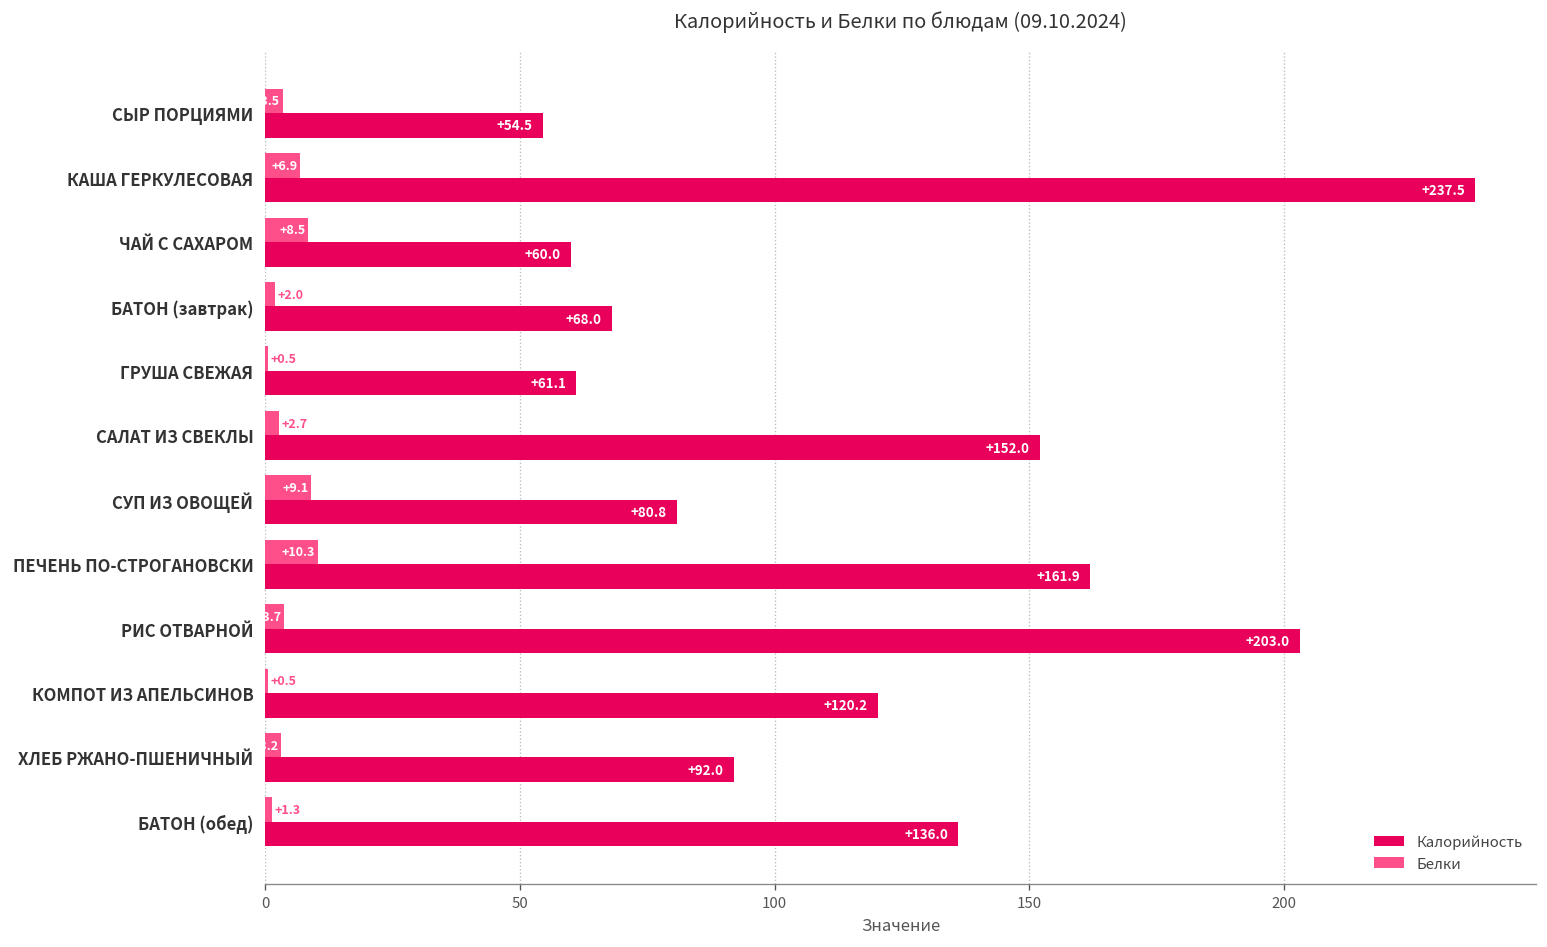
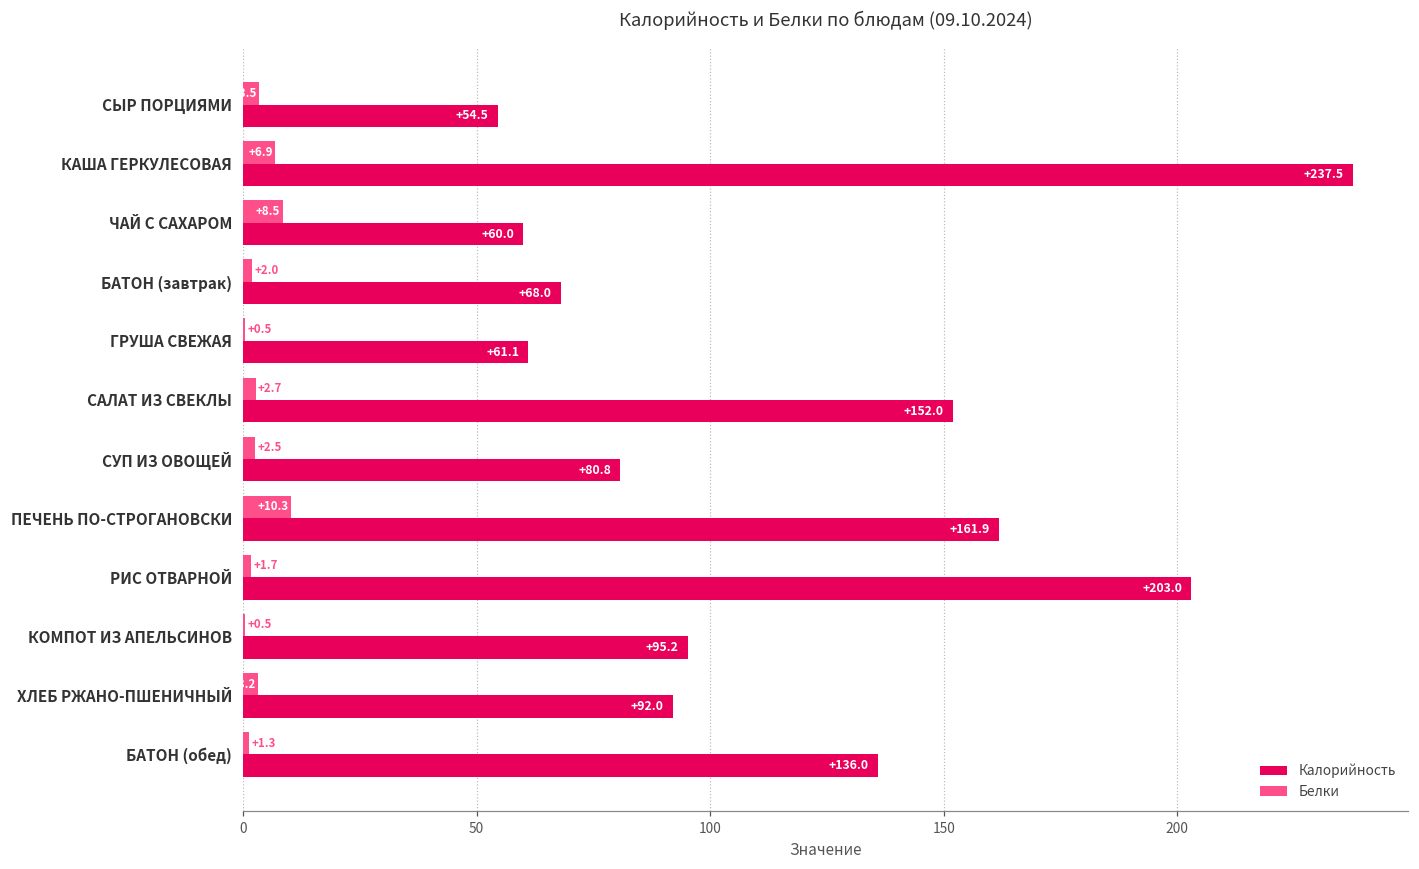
Белки, СУП ИЗ ОВОЩЕЙ: +9.1 -> +2.5
Белки, РИС ОТВАРНОЙ: +3.7 -> +1.7
Калорийность, КОМПОТ ИЗ АПЕЛЬСИНОВ: +120.2 -> +95.2
